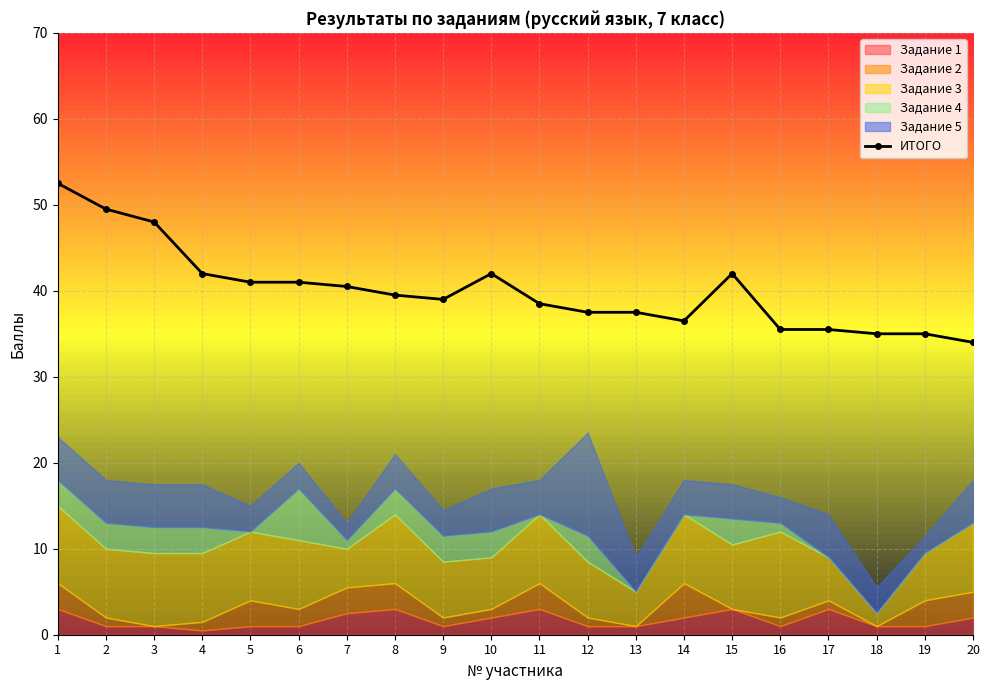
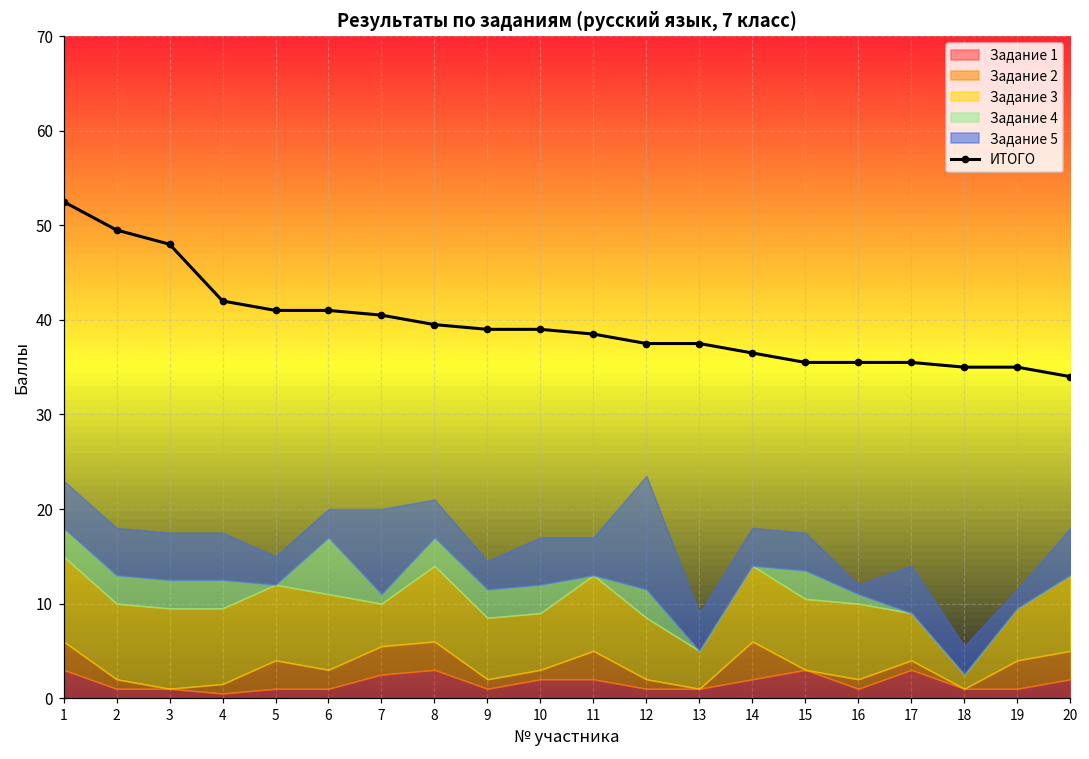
Задание 5, 7: 2 -> 9
ИТОГО, 10: 42 -> 39
Задание 1, 11: 3 -> 2
ИТОГО, 15: 42 -> 36
Задание 3, 16: 10 -> 8
Задание 5, 16: 3 -> 1
